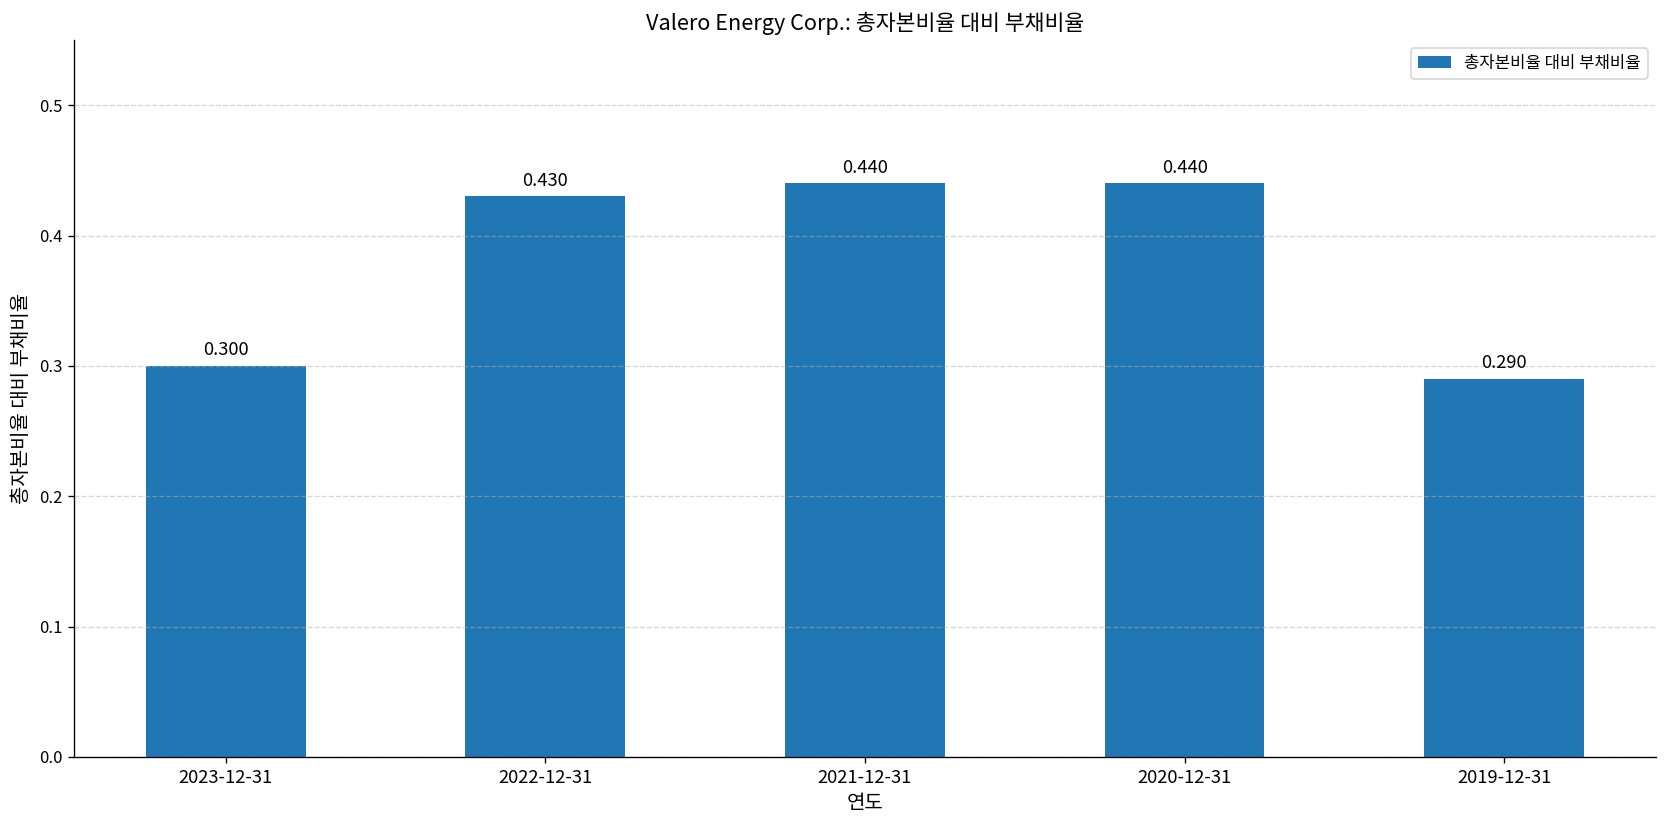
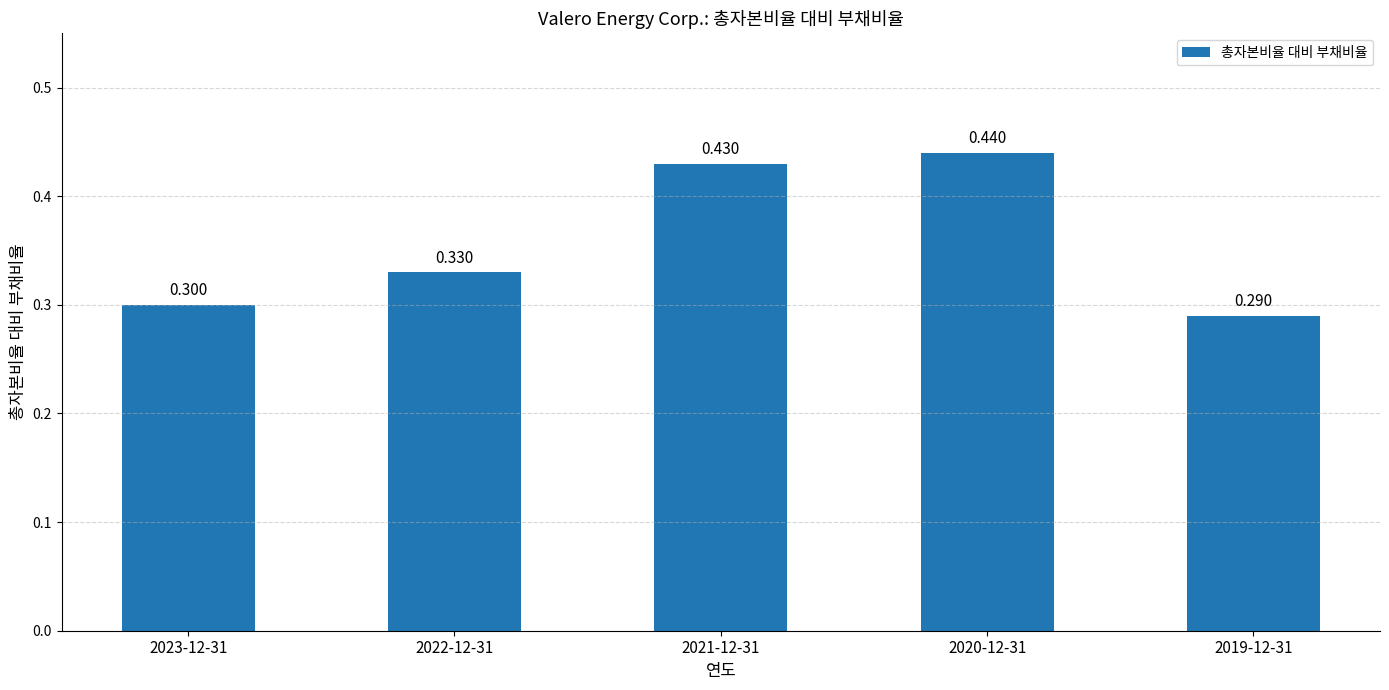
2022-12-31: 0.430 -> 0.330
2021-12-31: 0.440 -> 0.430
